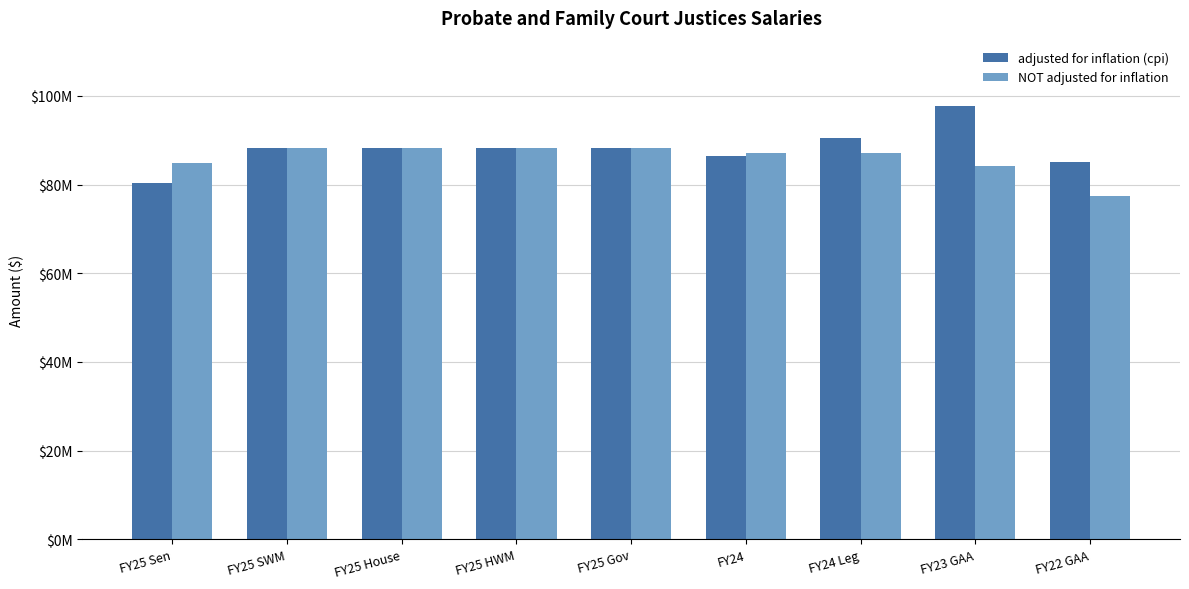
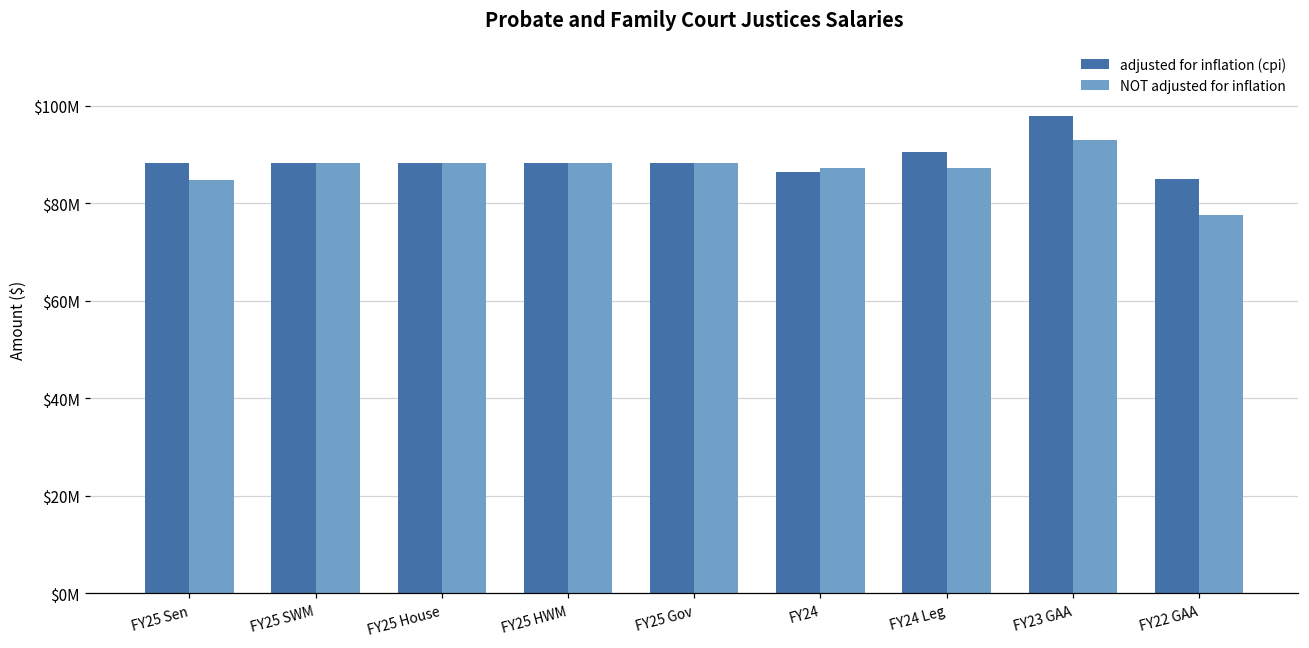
adjusted for inflation (cpi), FY25 Sen: $80000000 -> $88000000
NOT adjusted for inflation, FY23 GAA: $84000000 -> $93000000
